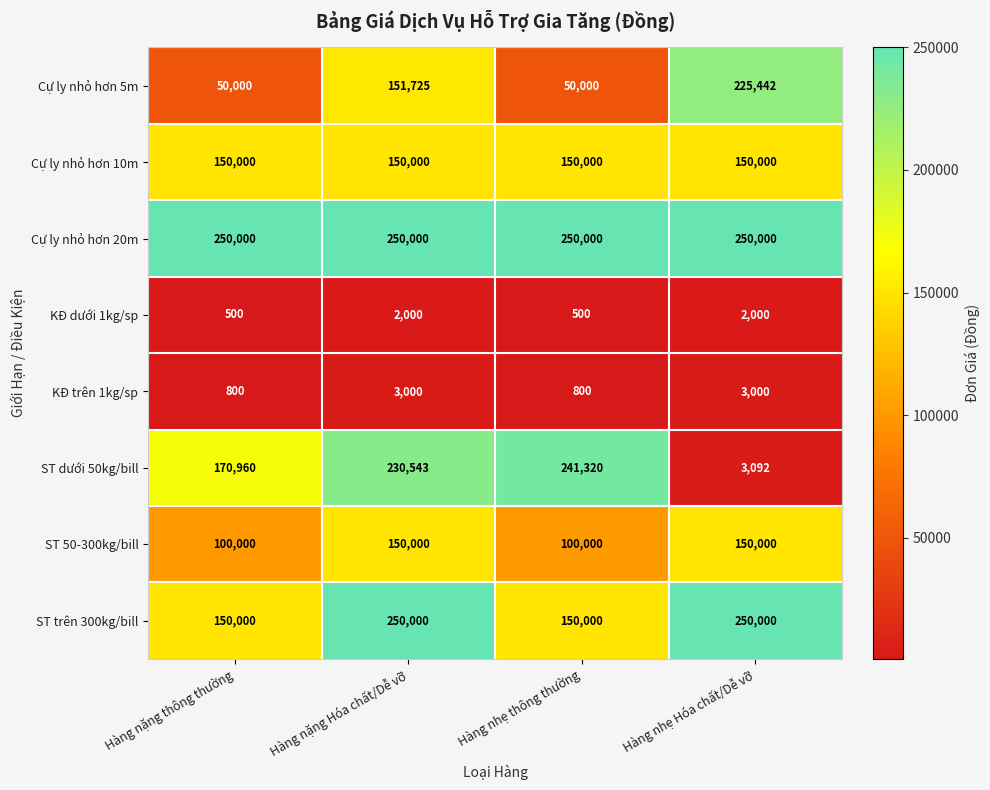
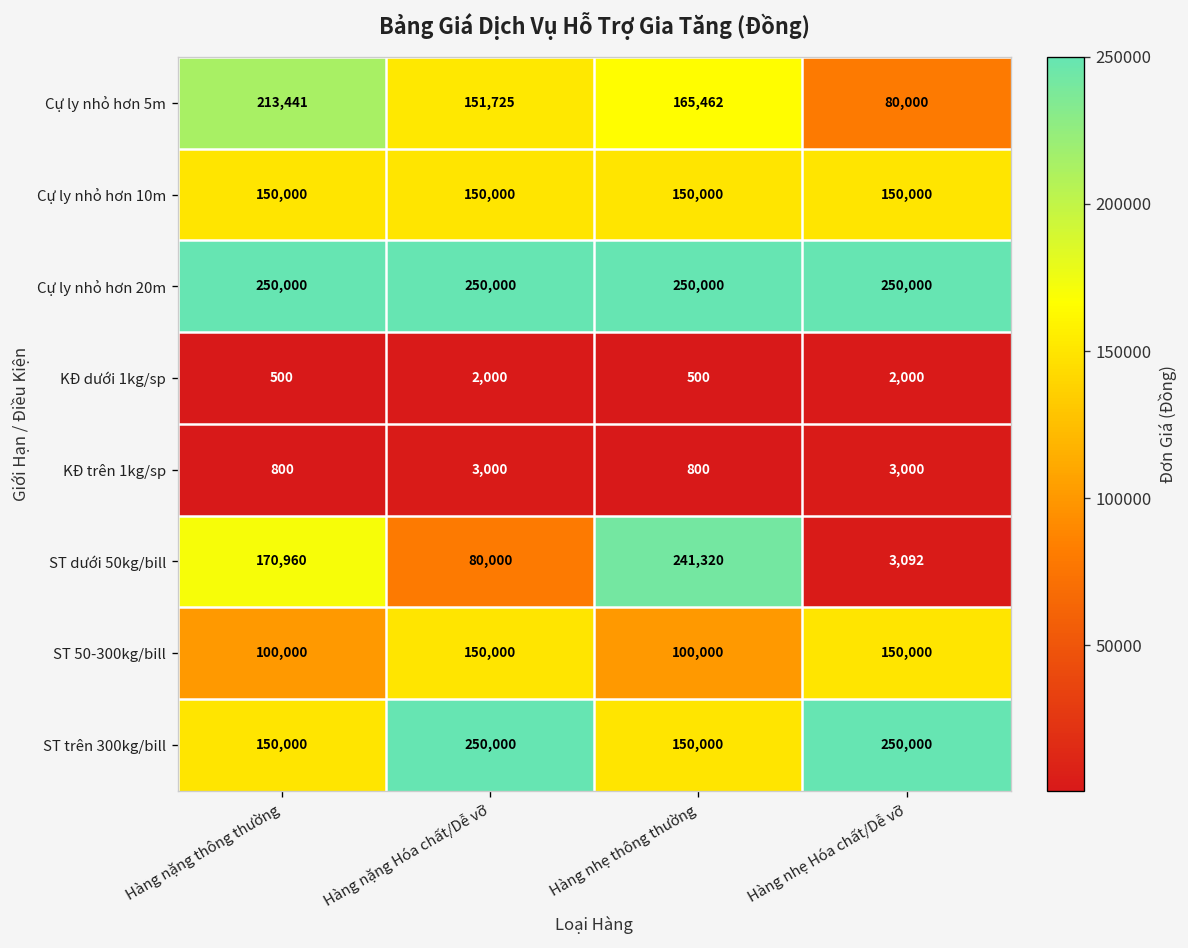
Cự ly nhỏ hơn 5m, Hàng nặng thông thường: 50,000 -> 213,441
Cự ly nhỏ hơn 5m, Hàng nhẹ thông thường: 50,000 -> 165,462
Cự ly nhỏ hơn 5m, Hàng nhẹ Hóa chất/Dễ vỡ: 225,442 -> 80,000
ST dưới 50kg/bill, Hàng nặng Hóa chất/Dễ vỡ: 230,543 -> 80,000
